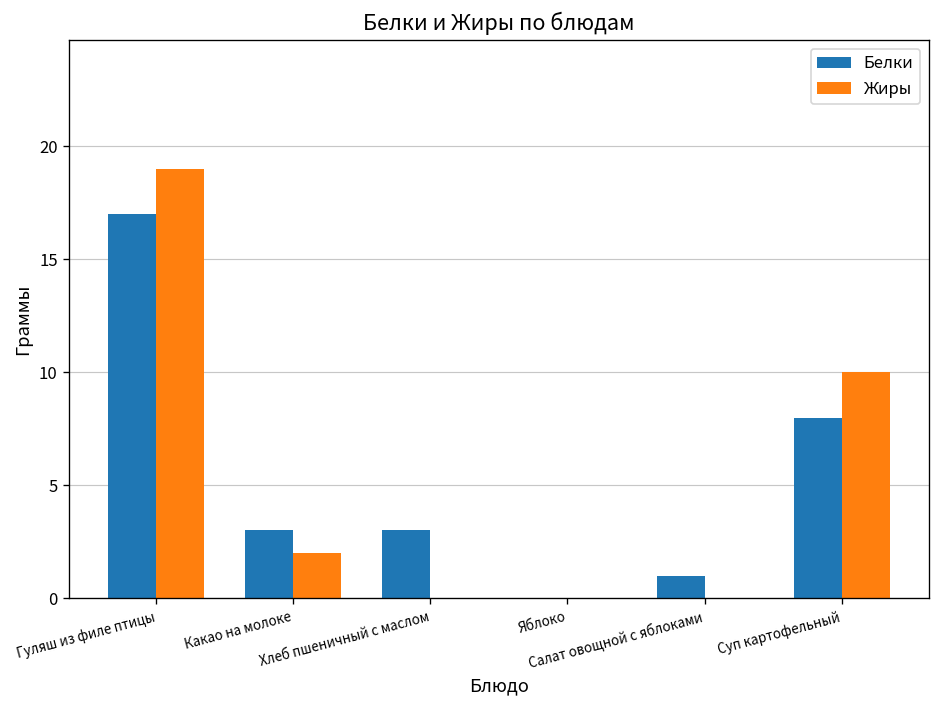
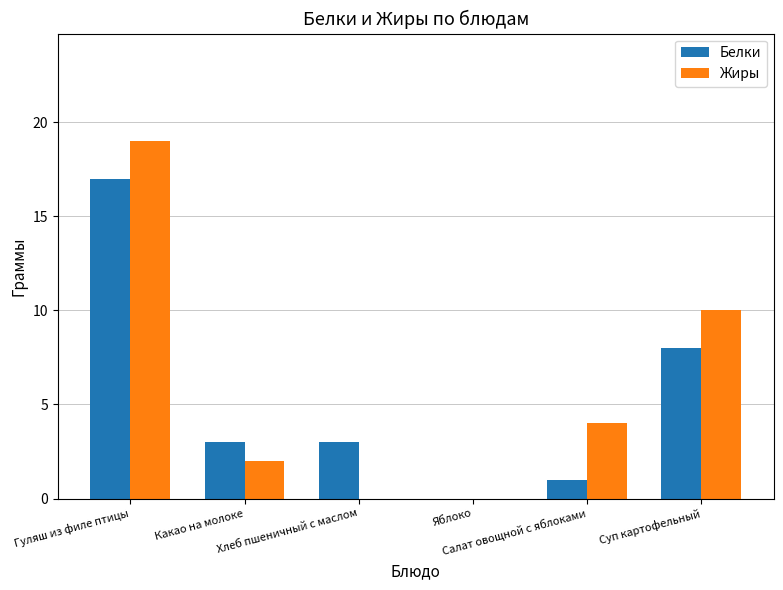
Жиры, Салат овощной с яблоками: 0 -> 4
